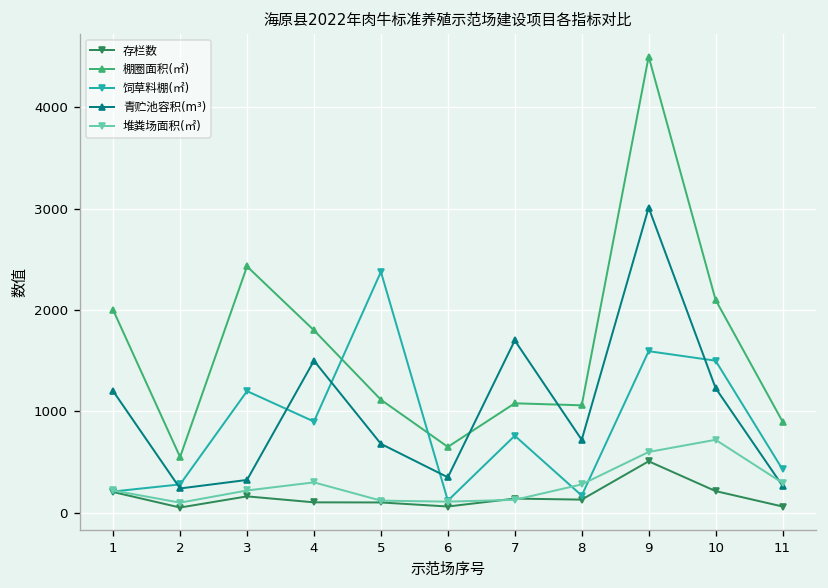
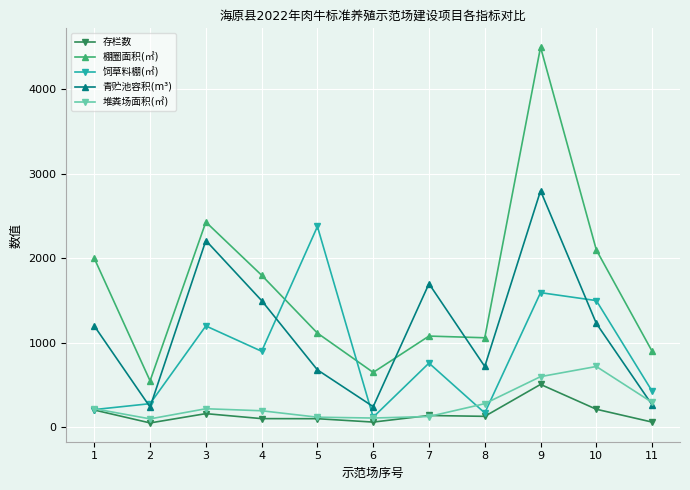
青贮池容积(m³), 3: 300 -> 2200
堆粪场面积(㎡), 4: 300 -> 200
青贮池容积(m³), 6: 400 -> 200
青贮池容积(m³), 9: 3000 -> 2800
